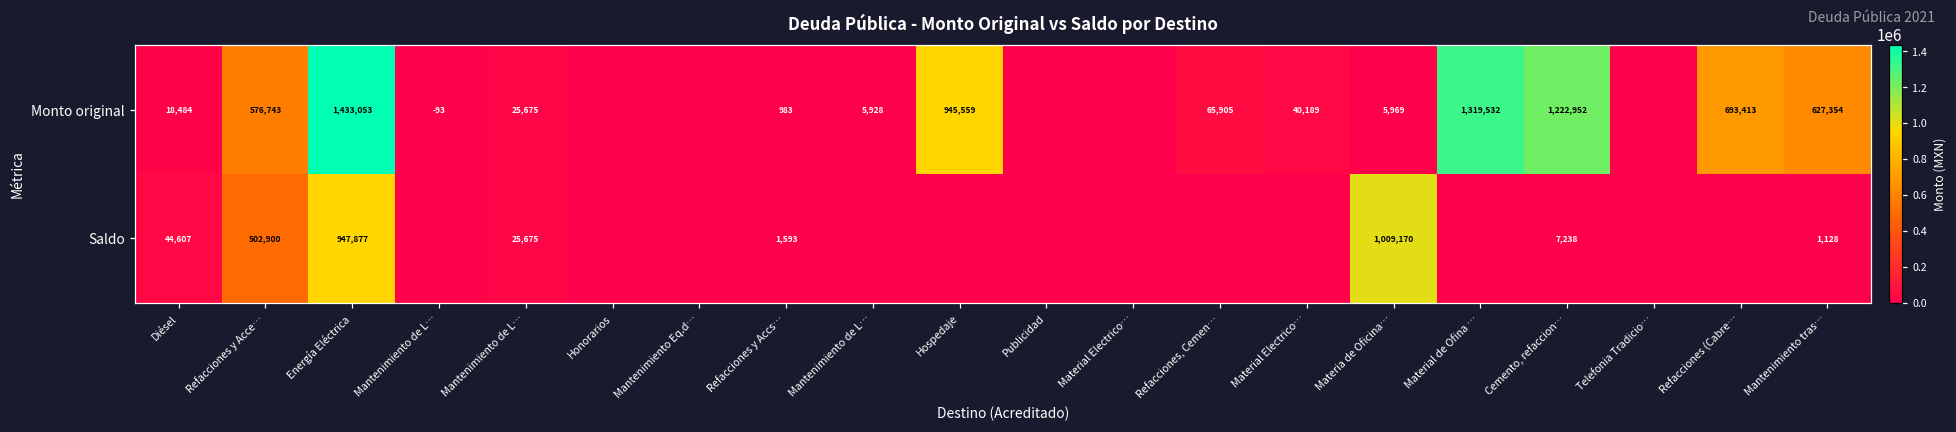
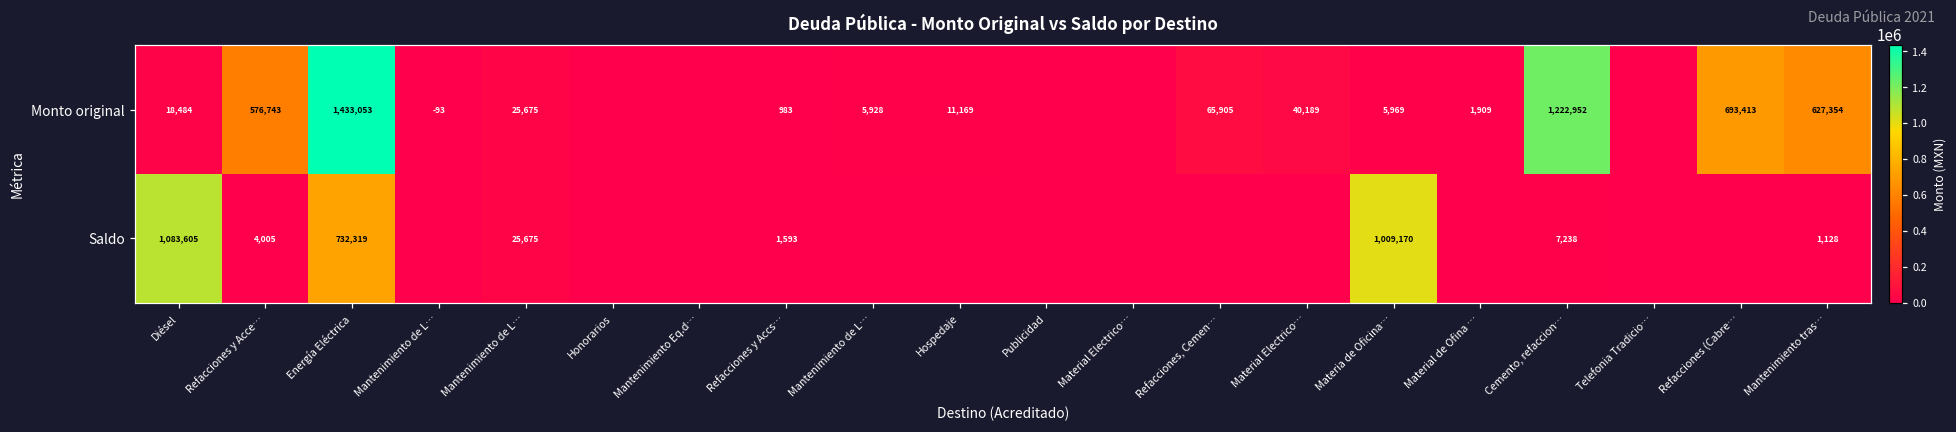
Monto original, Hospedaje: 945,559 -> 11,169
Monto original, Material de Ofina …: 1,319,532 -> 1,909
Saldo, Diésel: 44,607 -> 1,083,605
Saldo, Refacciones y Acce…: 502,900 -> 4,005
Saldo, Energía Eléctrica: 947,877 -> 732,319
